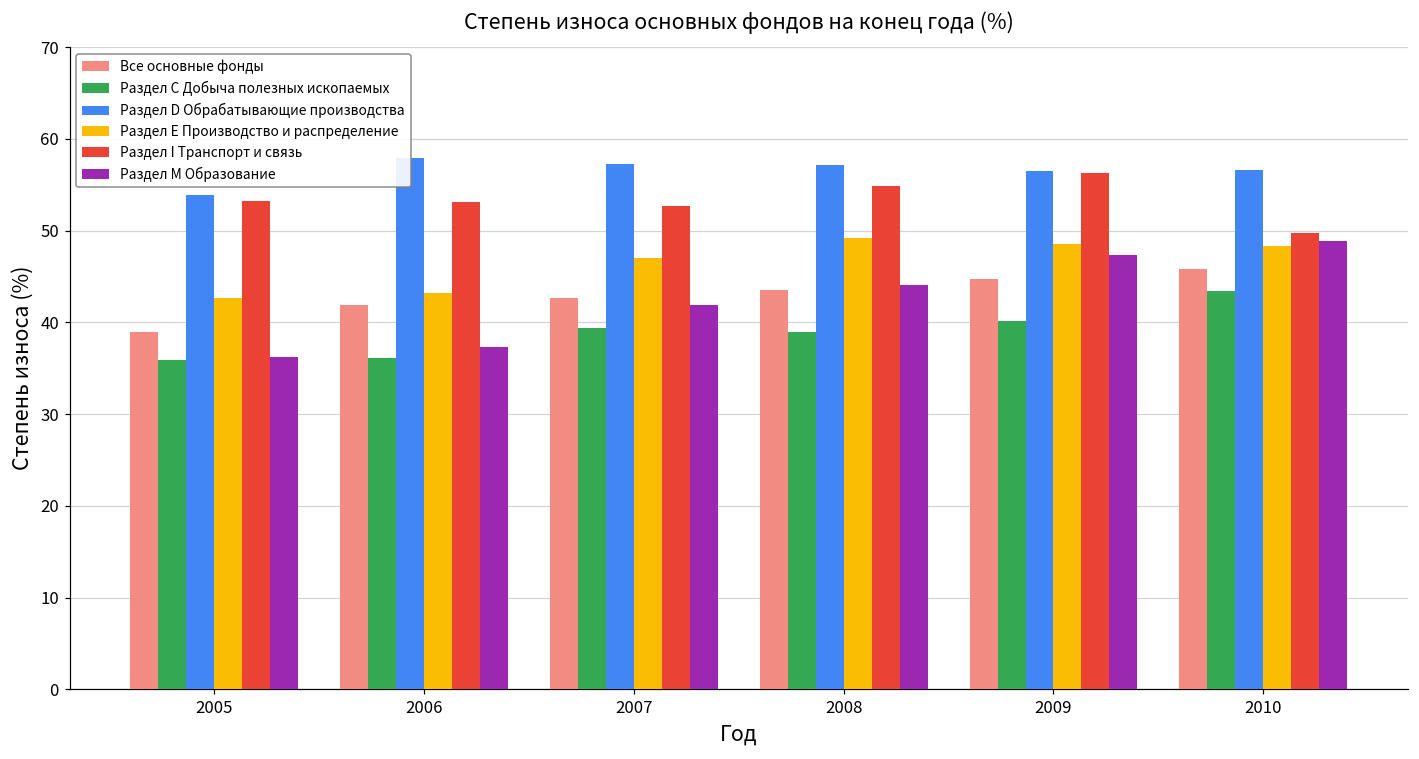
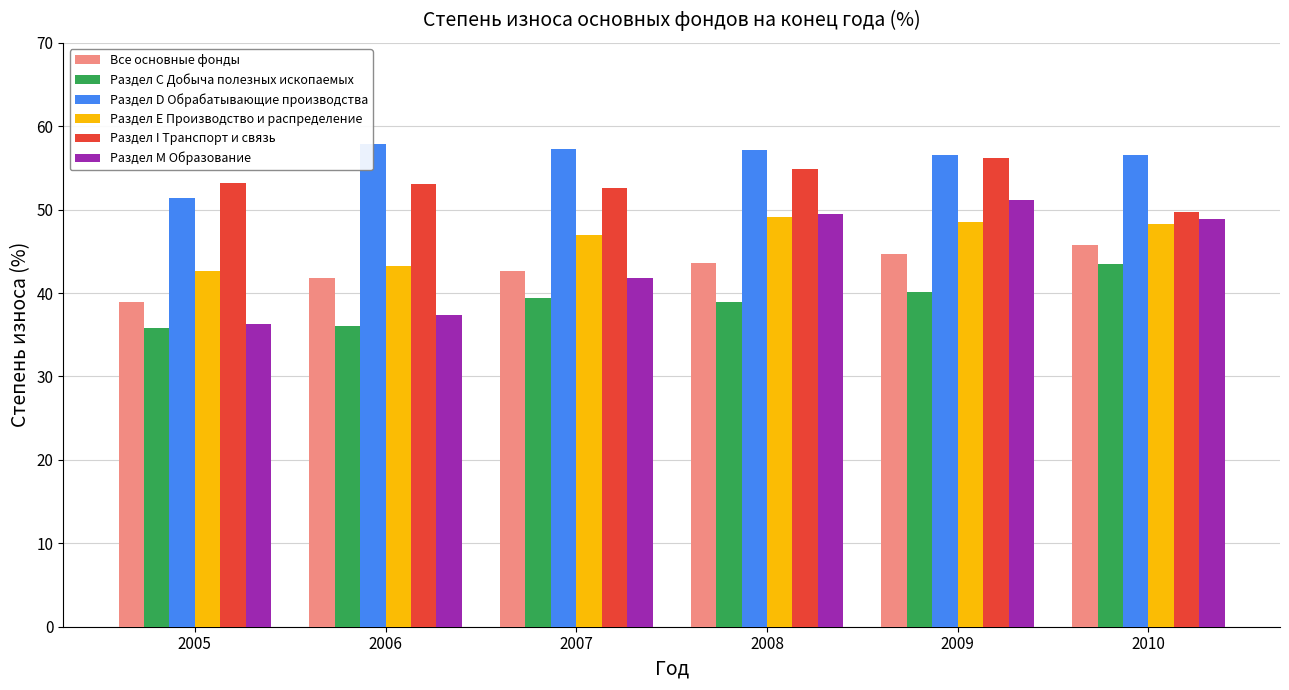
Раздел D Обрабатывающие производства, 2005: 54 -> 51
Раздел M Образование, 2008: 44 -> 49
Раздел M Образование, 2009: 47 -> 51
